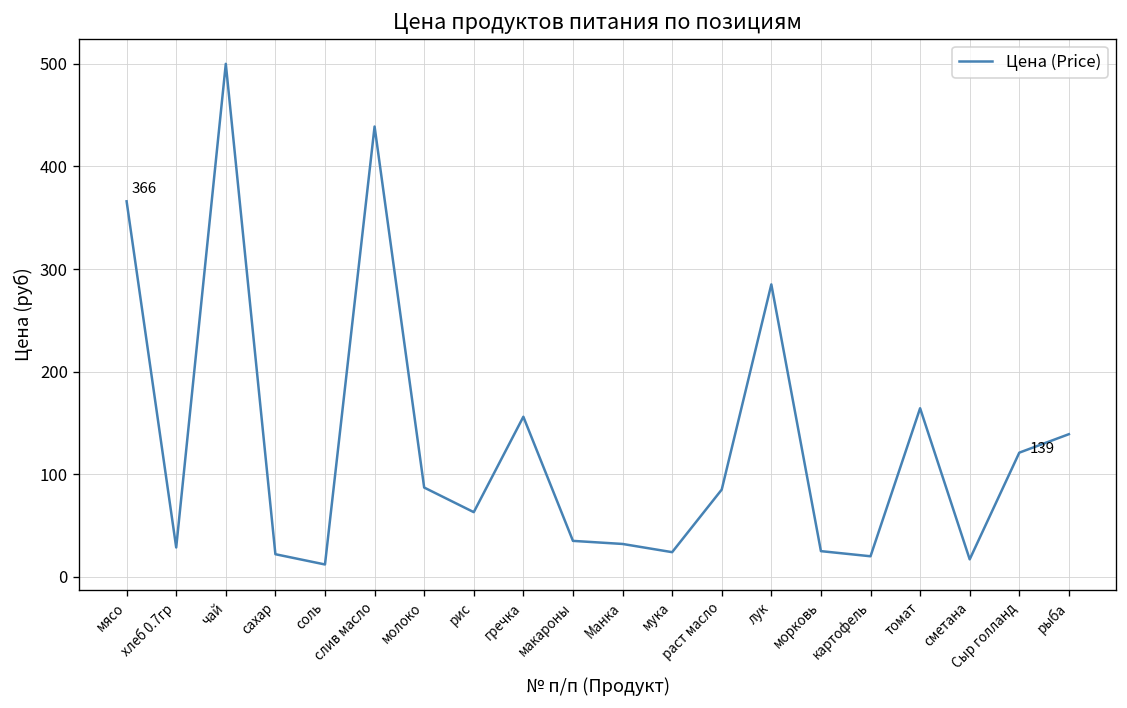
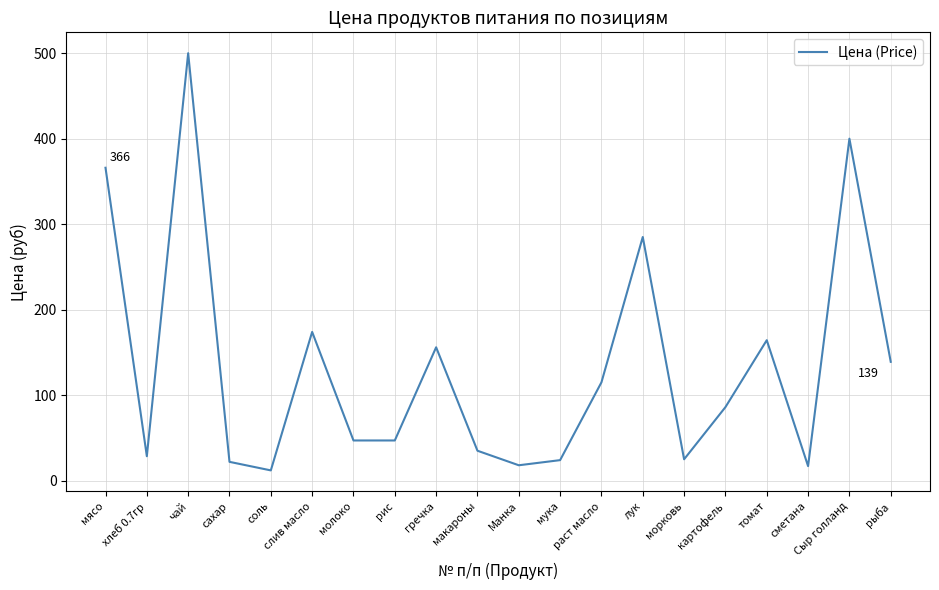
слив масло: 440 -> 170
молоко: 90 -> 50
рис: 60 -> 50
Манка: 30 -> 20
раст масло: 90 -> 120
картофель: 20 -> 90
Сыр голланд: 120 -> 400
